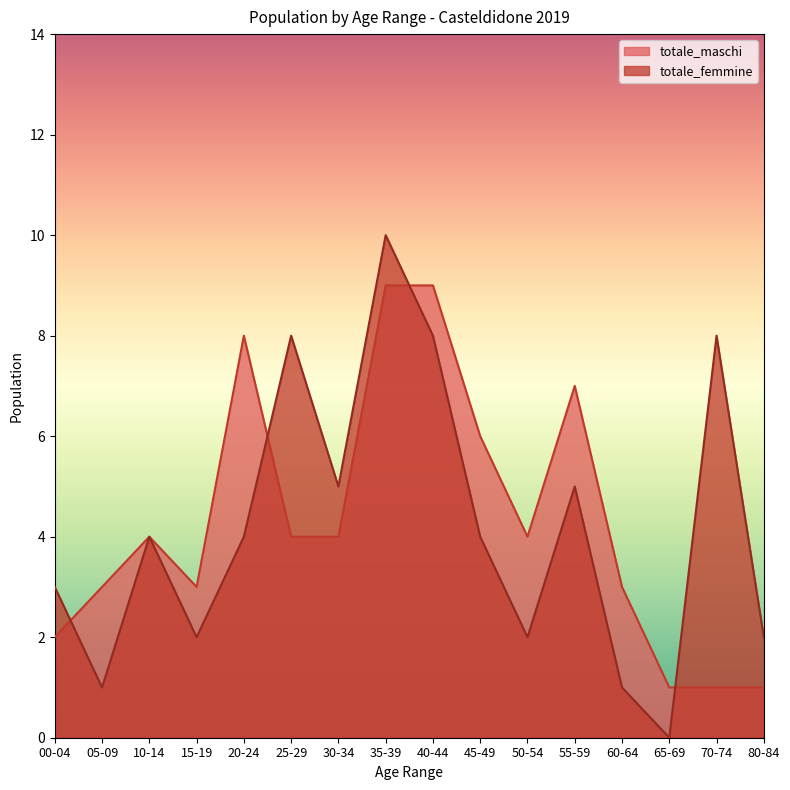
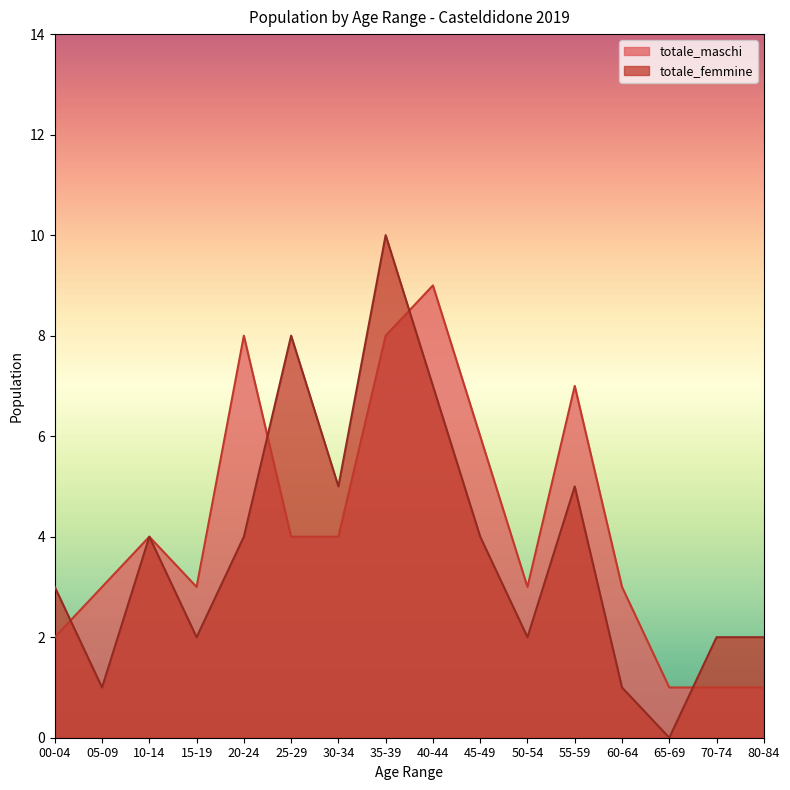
totale_maschi, 35-39: 9 -> 8
totale_femmine, 40-44: 8 -> 7
totale_maschi, 50-54: 4 -> 3
totale_femmine, 70-74: 8 -> 2
